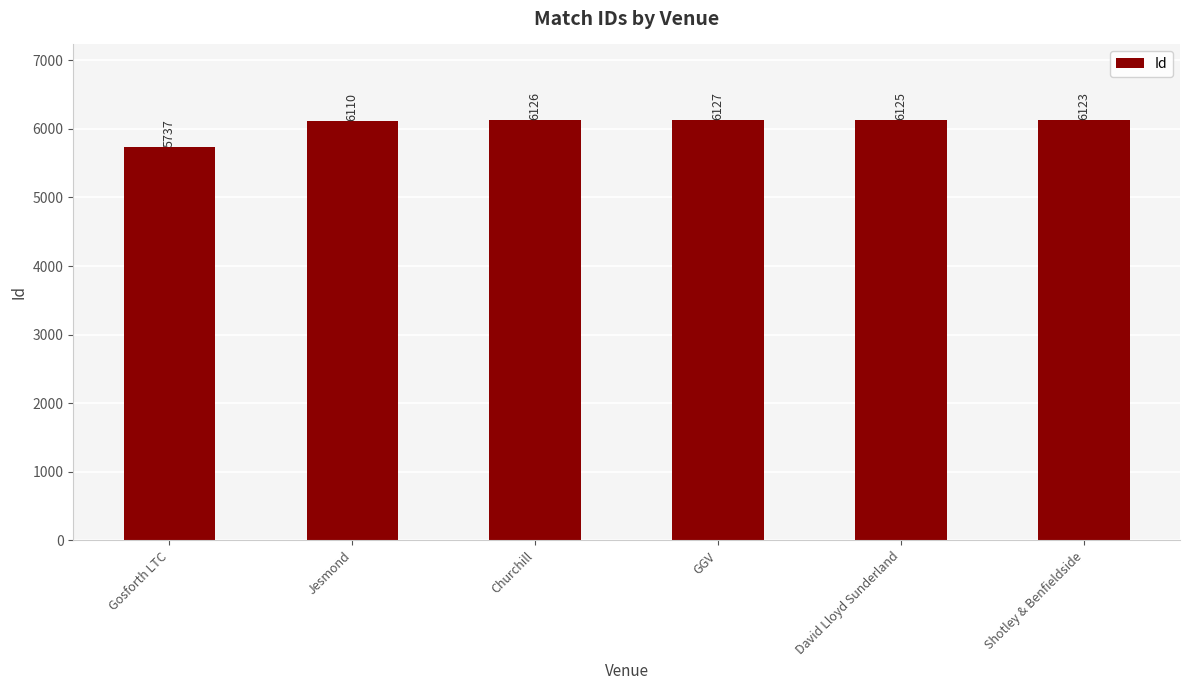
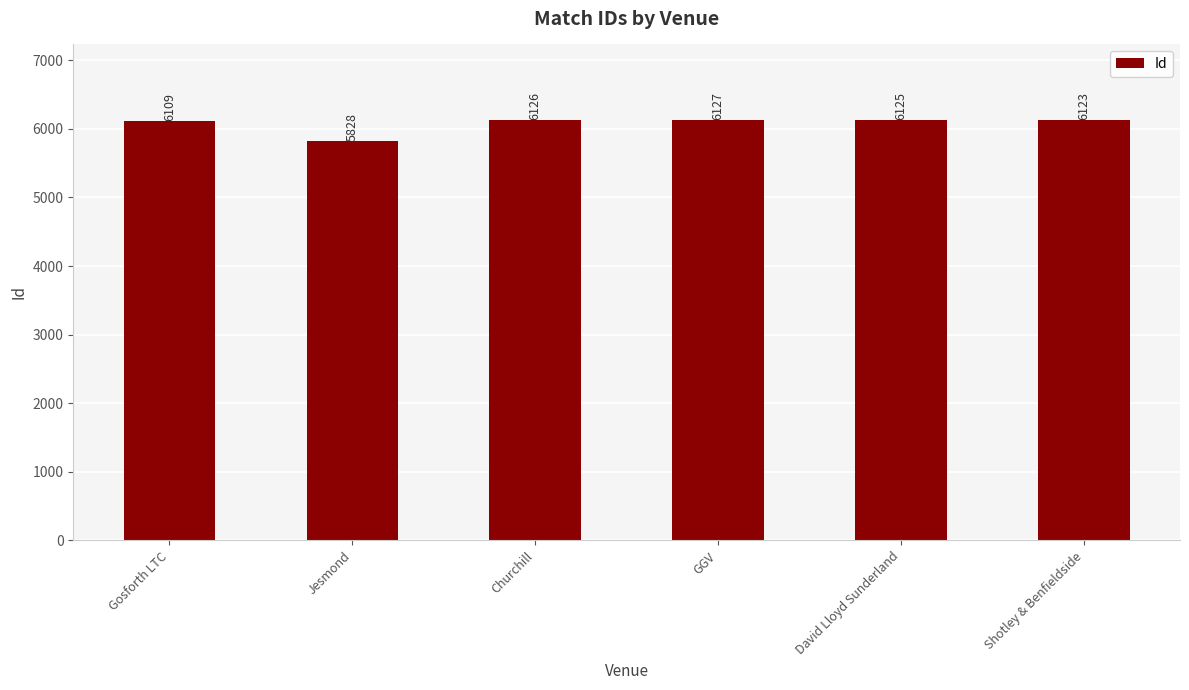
Gosforth LTC: 5737 -> 6109
Jesmond: 6110 -> 5828
